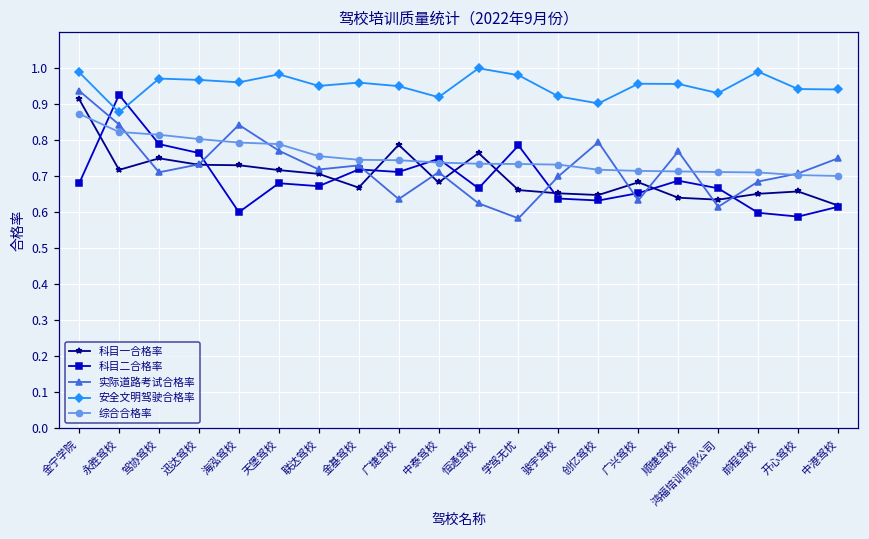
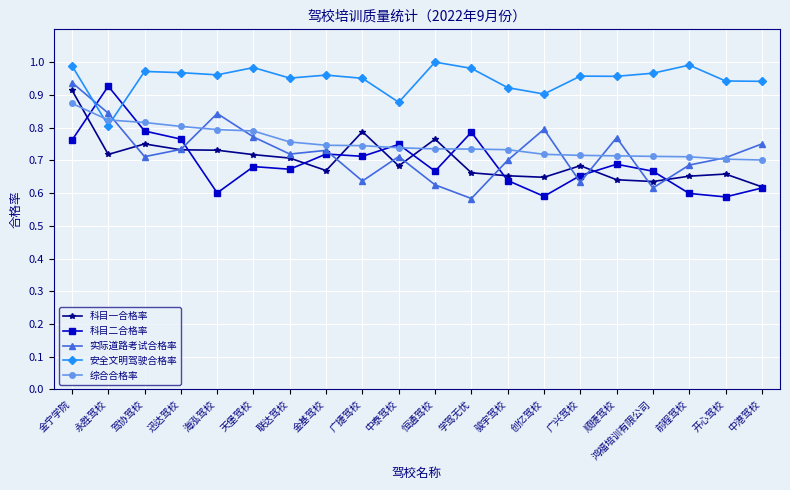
科目二合格率, 金宁学院: 0.68 -> 0.76
安全文明驾驶合格率, 永胜驾校: 0.88 -> 0.81
安全文明驾驶合格率, 中泰驾校: 0.92 -> 0.88
科目二合格率, 创亿驾校: 0.63 -> 0.59
安全文明驾驶合格率, 鸿福培训有限公司: 0.93 -> 0.97
